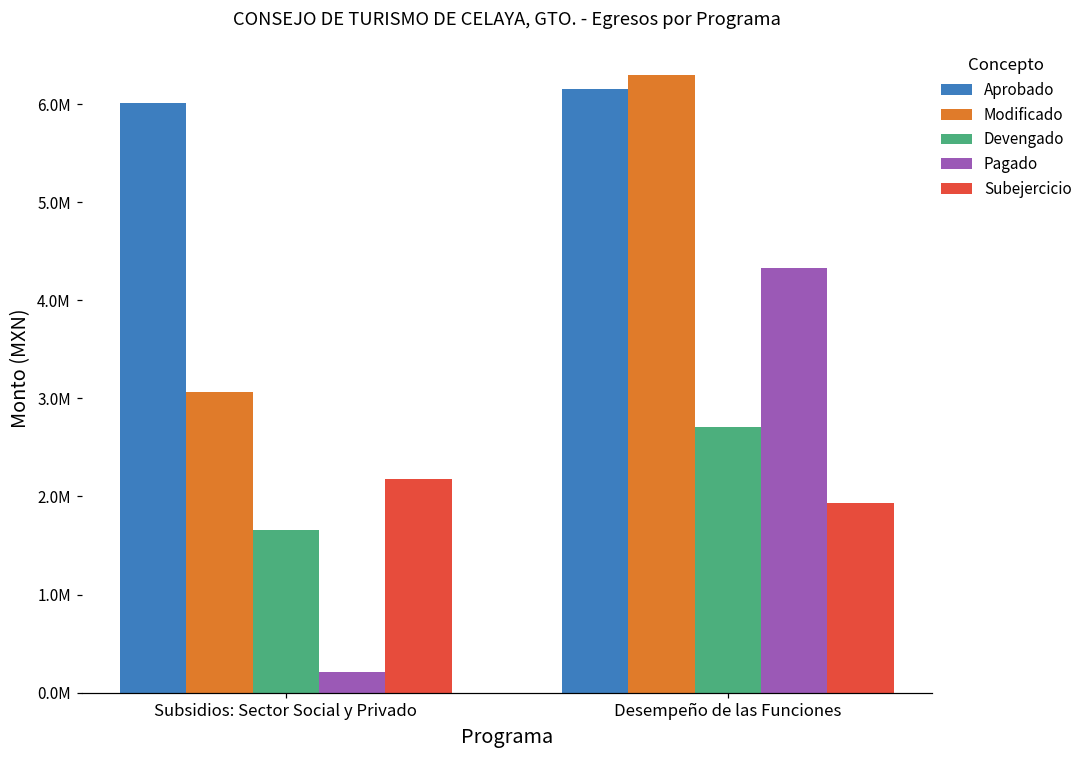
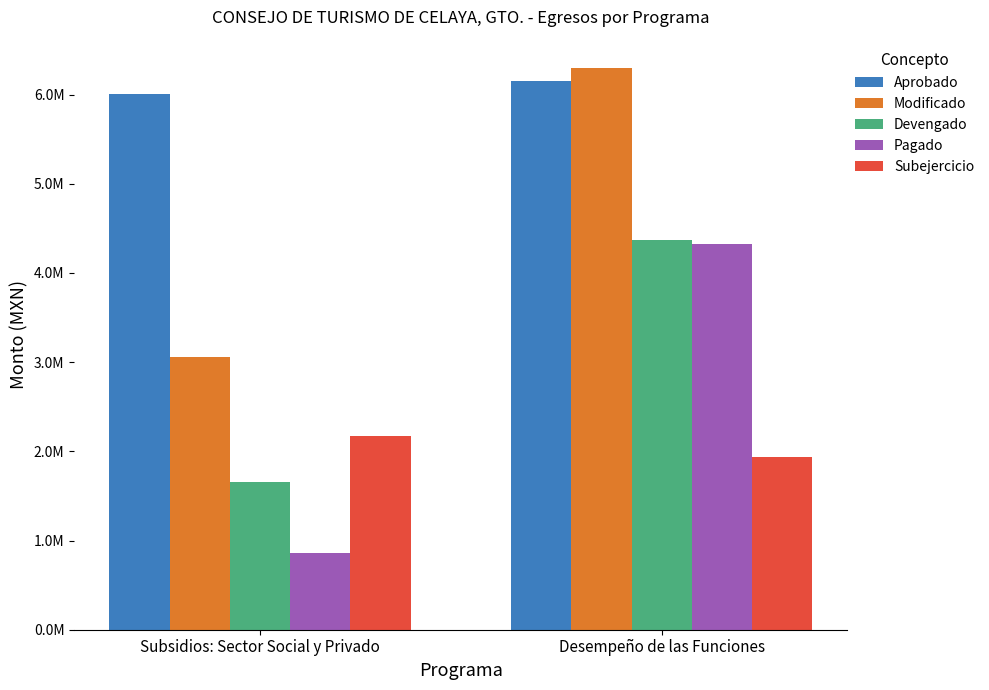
Pagado, Subsidios: Sector Social y Privado: 200000 -> 900000
Devengado, Desempeño de las Funciones: 2700000 -> 4400000
